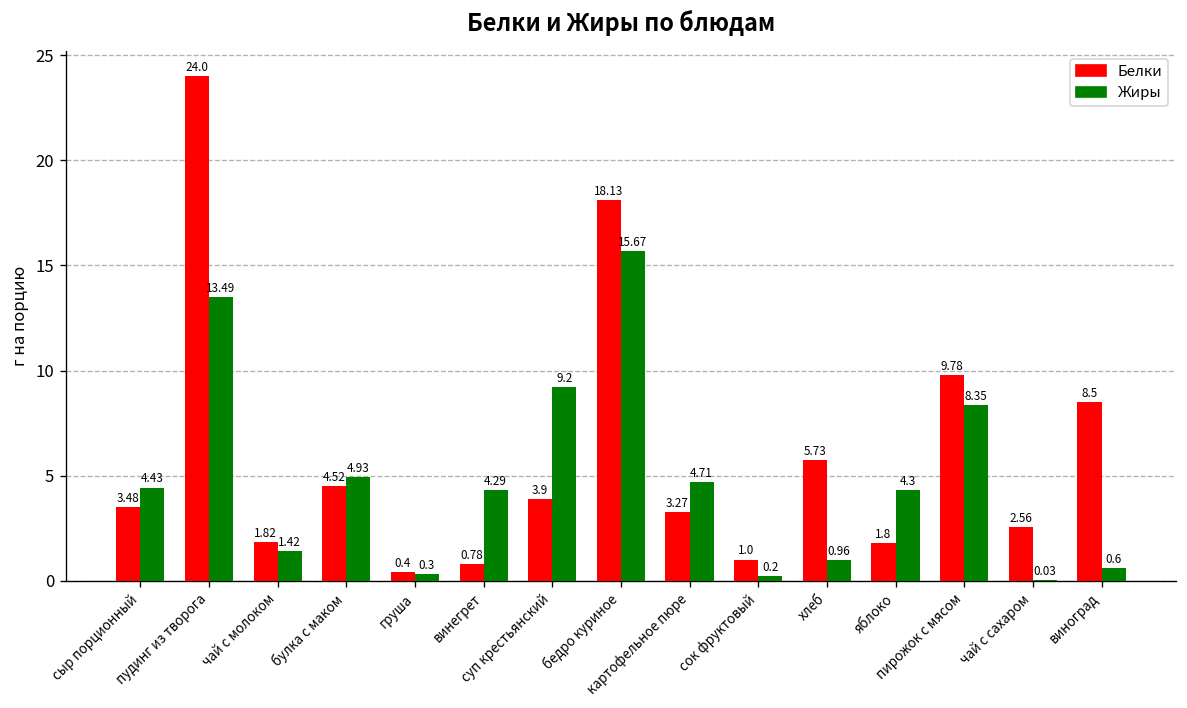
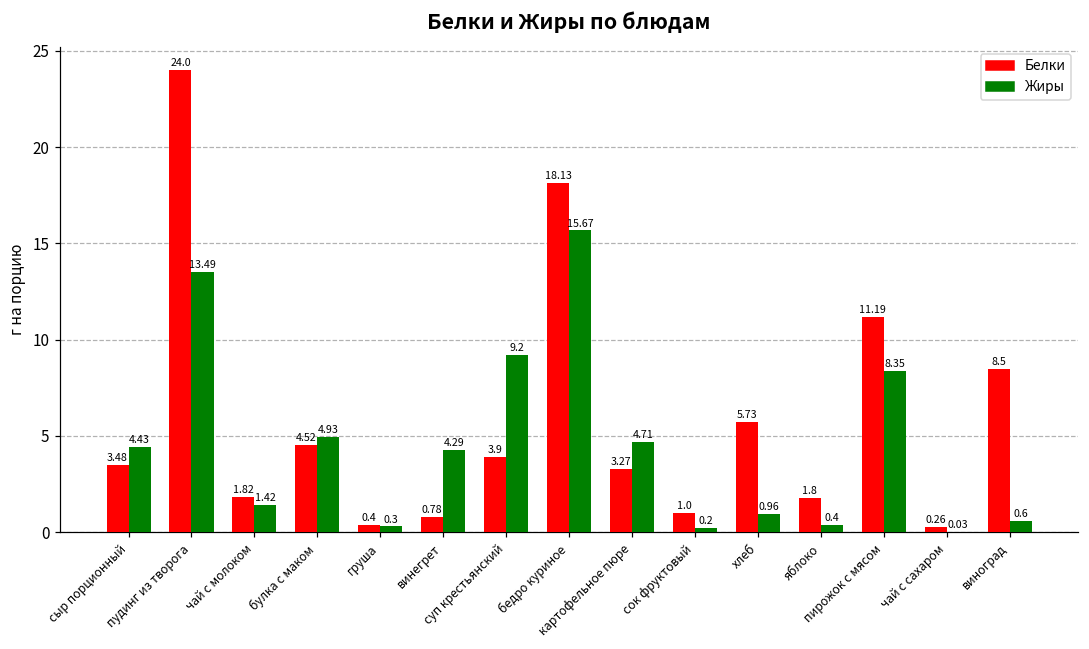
Жиры, яблоко: 4.3 -> 0.4
Белки, пирожок с мясом: 9.78 -> 11.19
Белки, чай с сахаром: 2.56 -> 0.26
